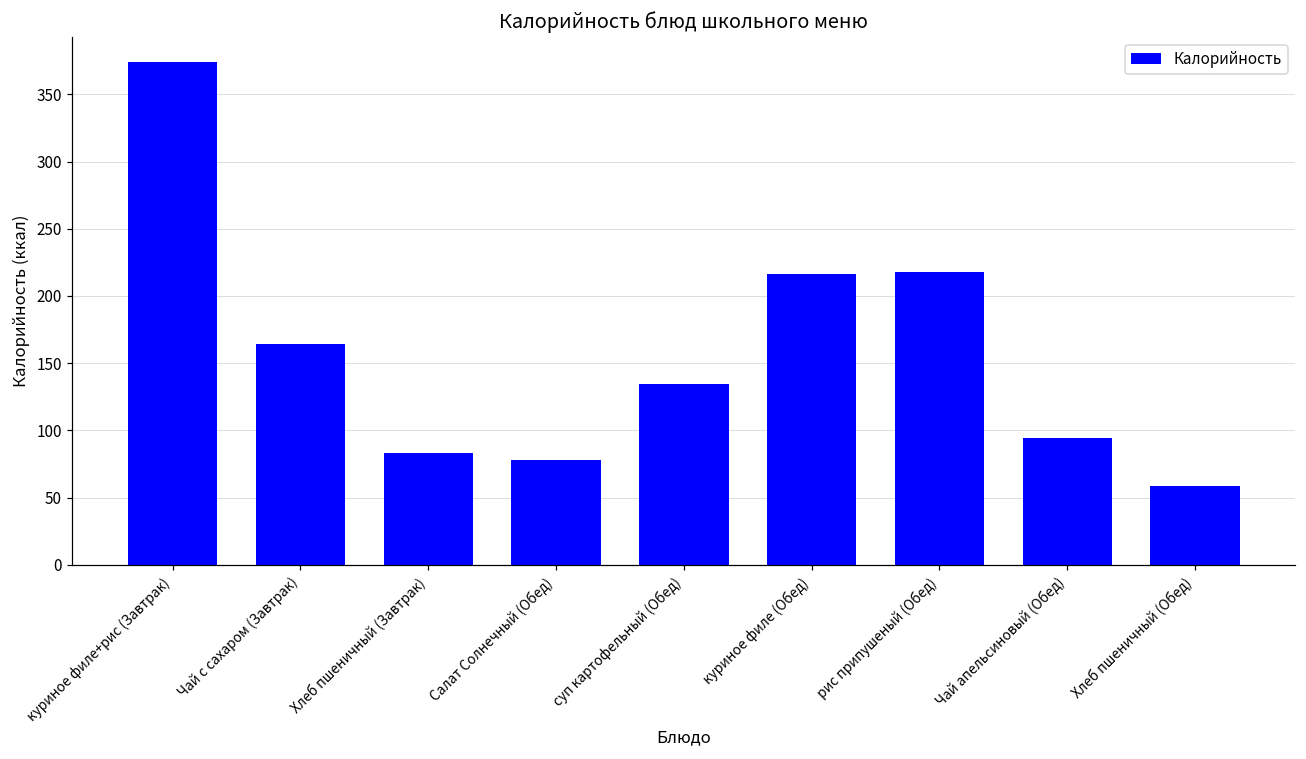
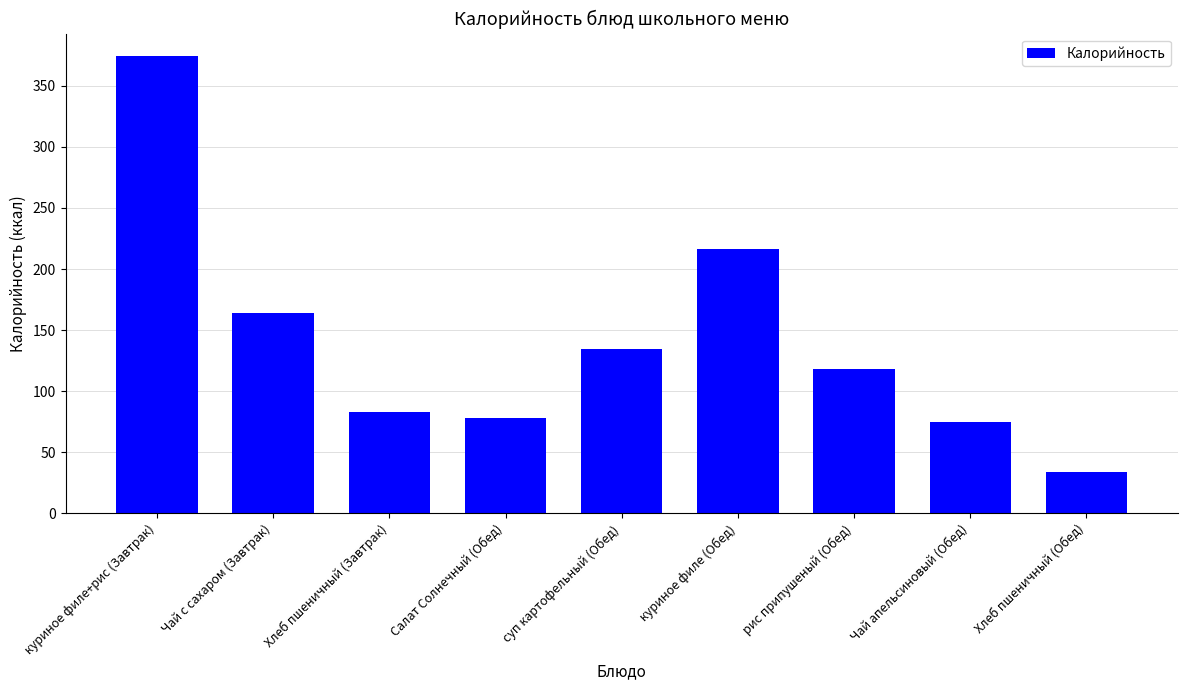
рис припушеный (Обед): 218 -> 118
Чай апельсиновый (Обед): 94 -> 75
Хлеб пшеничный (Обед): 59 -> 34
